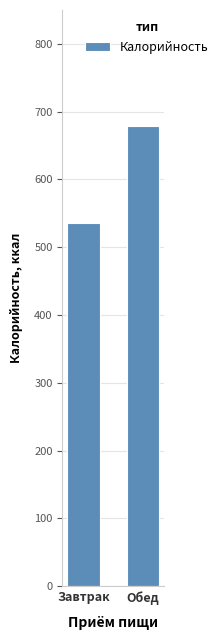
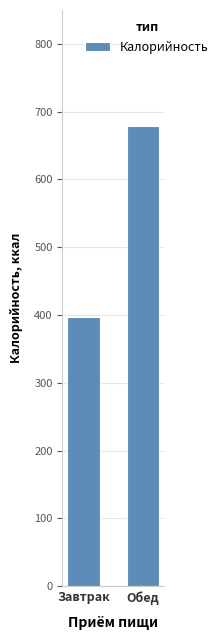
Завтрак: 540 -> 400
